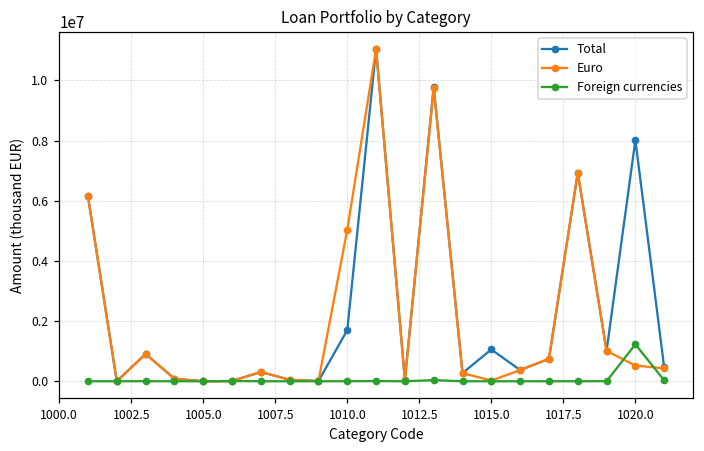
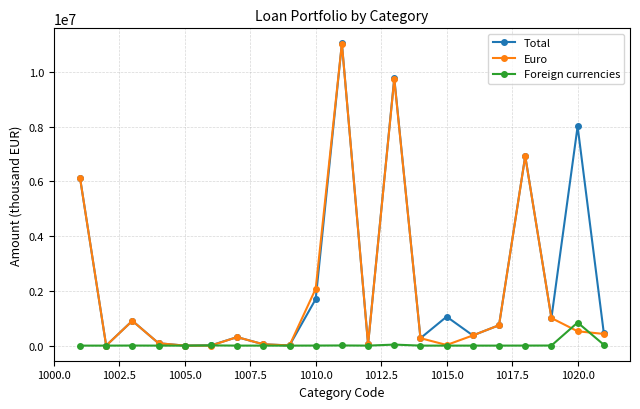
Euro, 1010.0: 5000000 -> 2100000
Foreign currencies, 1020.0: 1200000 -> 800000
